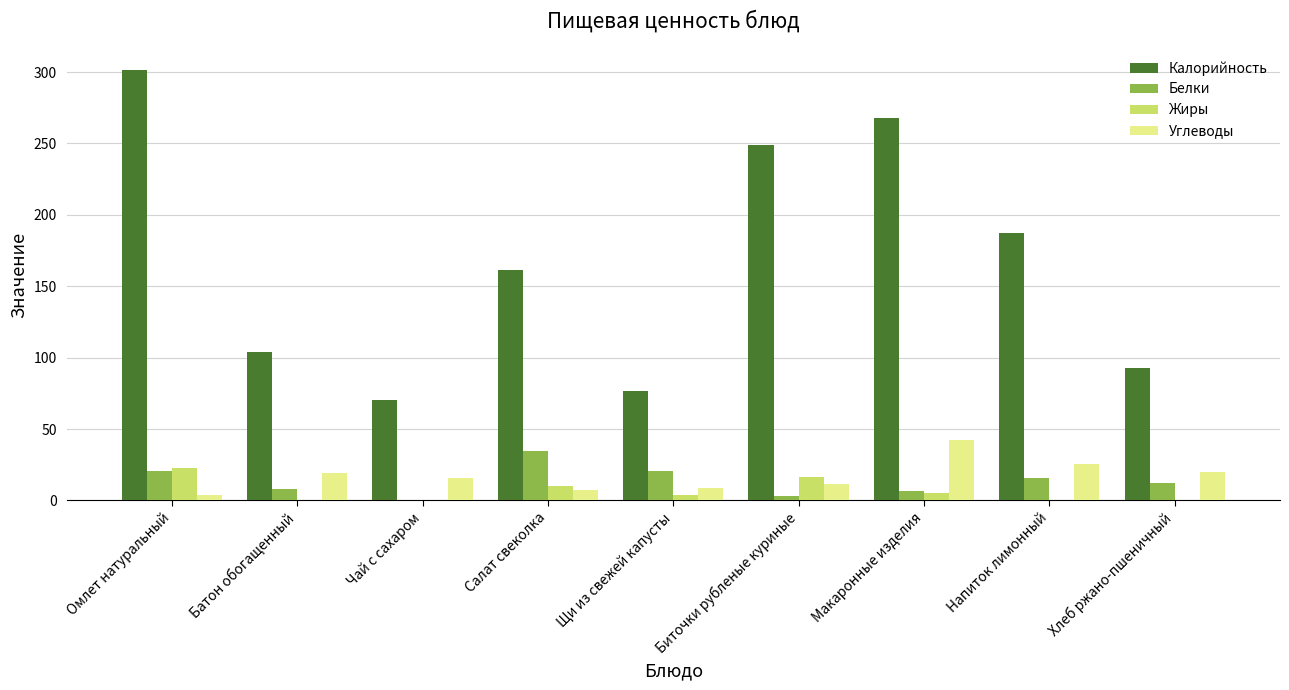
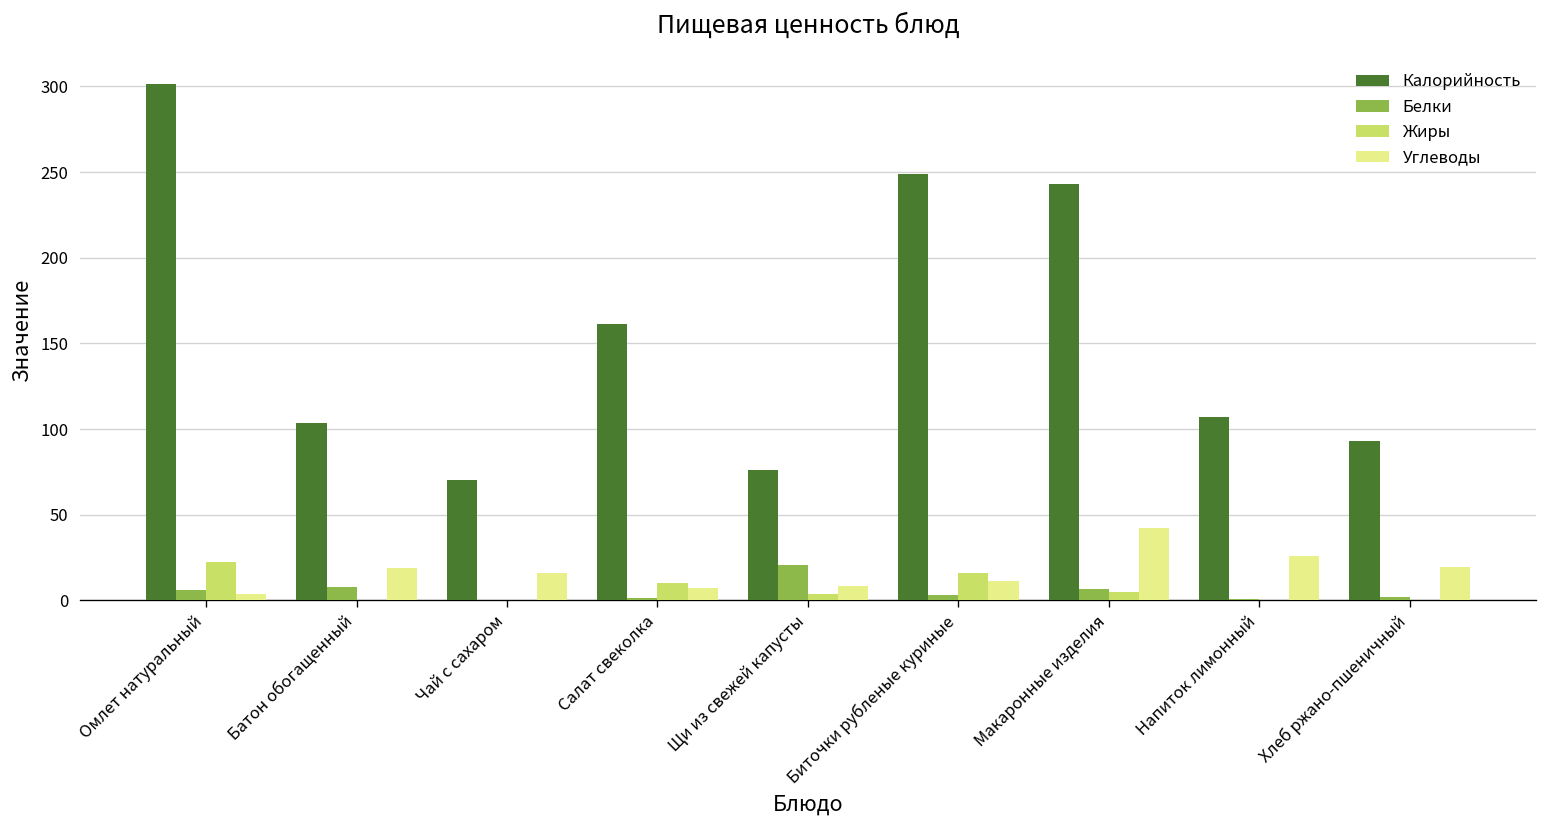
Белки, Омлет натуральный: 21 -> 6
Белки, Салат свеколка: 34 -> 1
Калорийность, Макаронные изделия: 268 -> 243
Калорийность, Напиток лимонный: 187 -> 107
Белки, Напиток лимонный: 16 -> 1
Белки, Хлеб ржано-пшеничный: 12 -> 2
